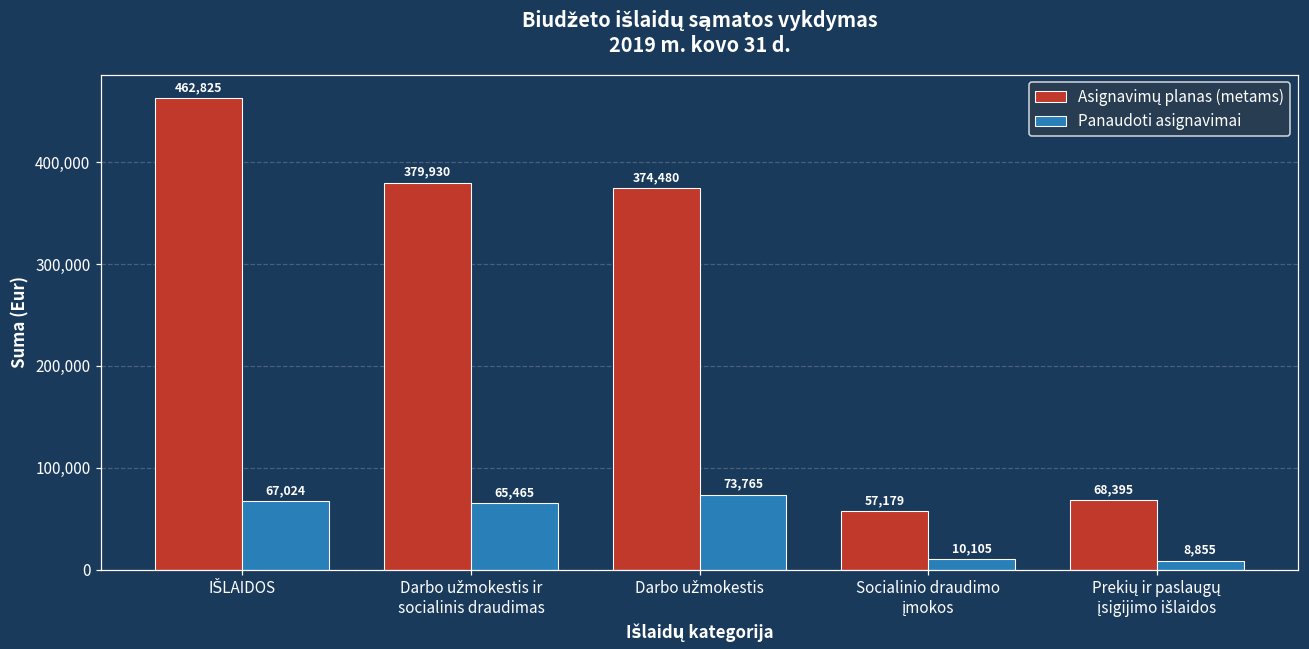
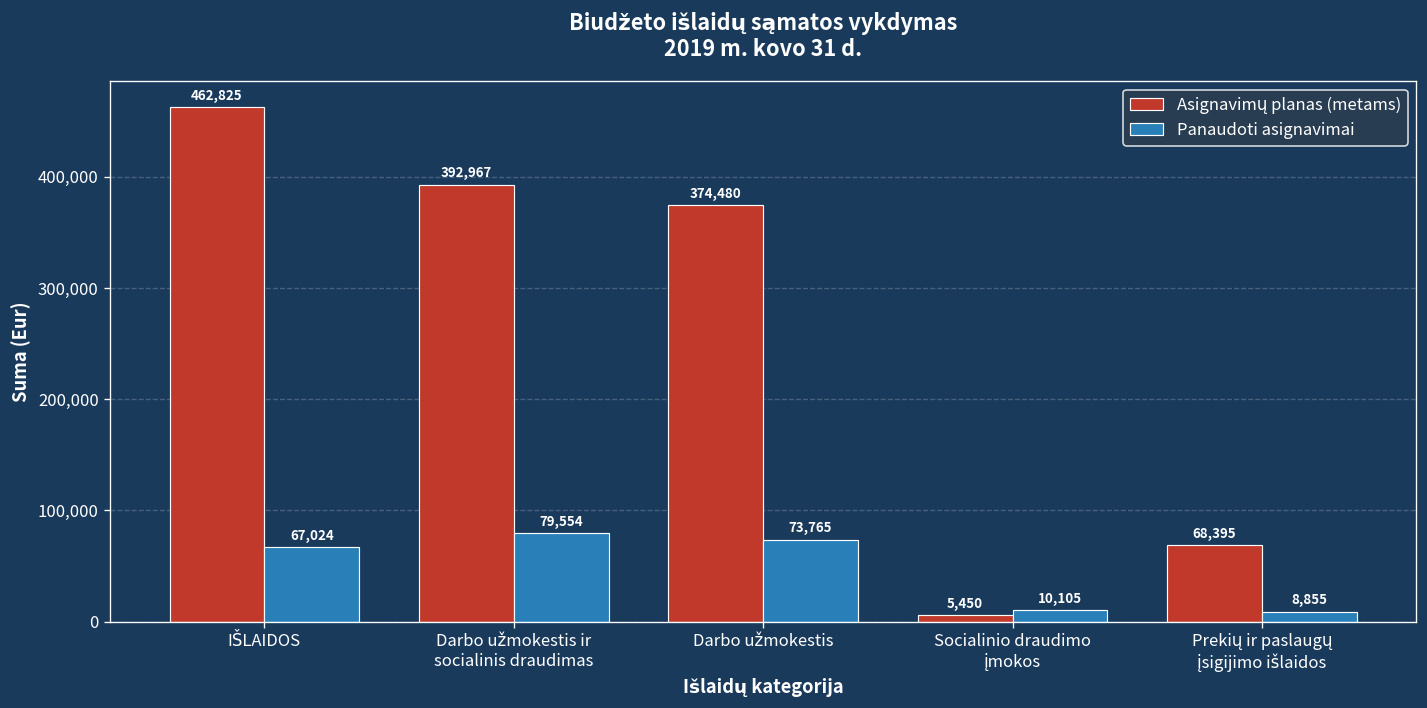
Asignavimų planas (metams), Darbo užmokestis ir socialinis draudimas: 379,930 -> 392,967
Panaudoti asignavimai, Darbo užmokestis ir socialinis draudimas: 65,465 -> 79,554
Asignavimų planas (metams), Socialinio draudimo įmokos: 57,179 -> 5,450
